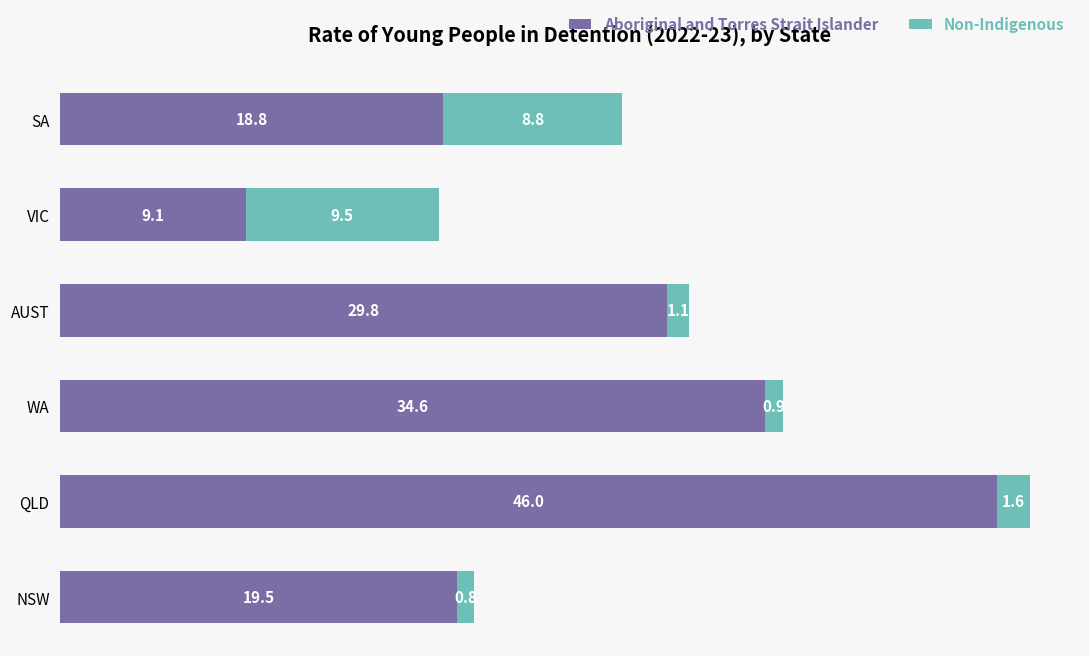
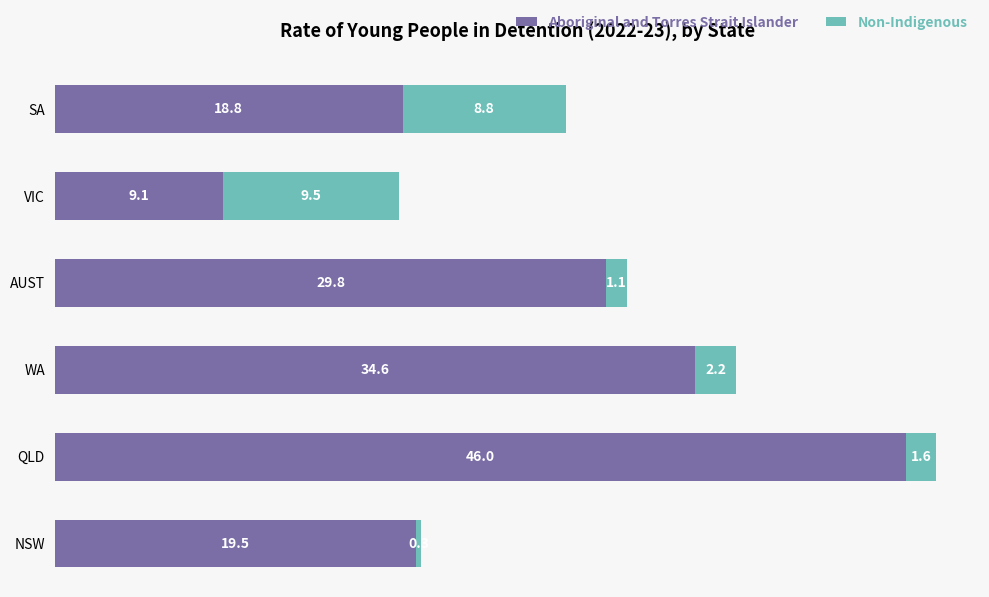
Non-Indigenous, WA: 0.9 -> 2.2
Non-Indigenous, NSW: 0.8 -> 0.3
